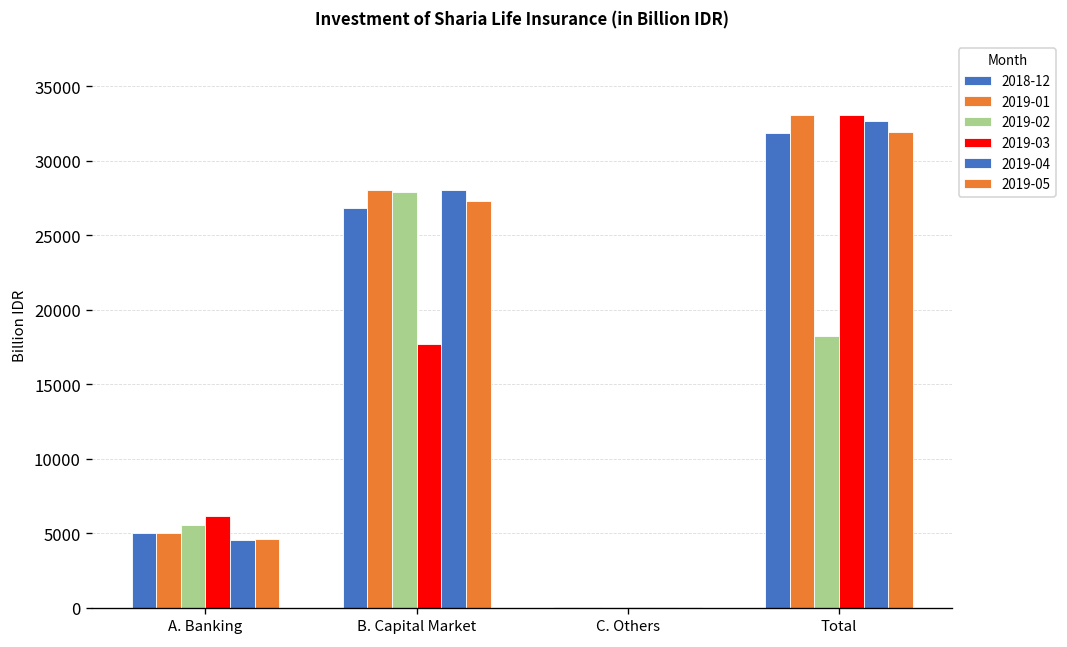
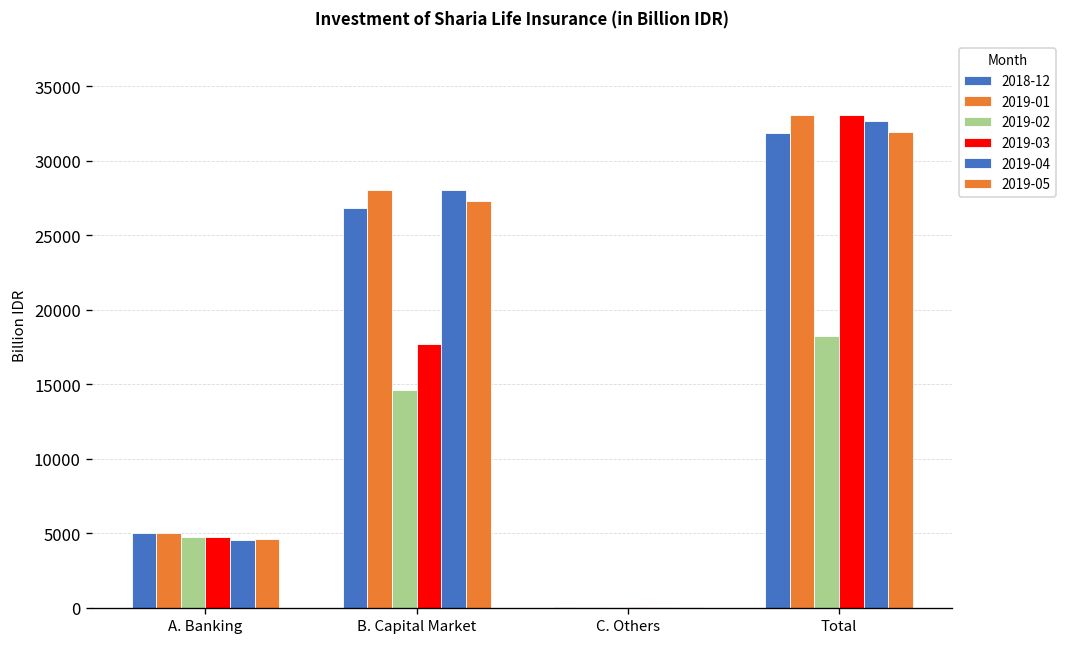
2019-02, A. Banking: 5500 -> 4700
2019-03, A. Banking: 6100 -> 4700
2019-02, B. Capital Market: 27900 -> 14600
